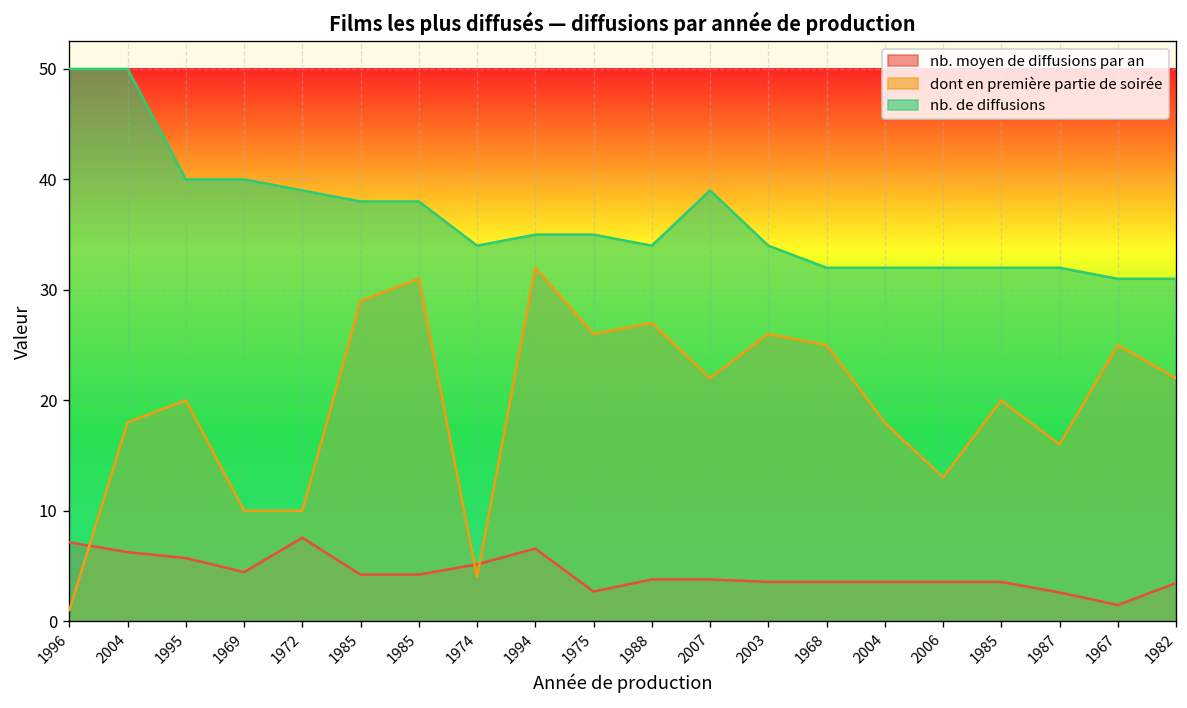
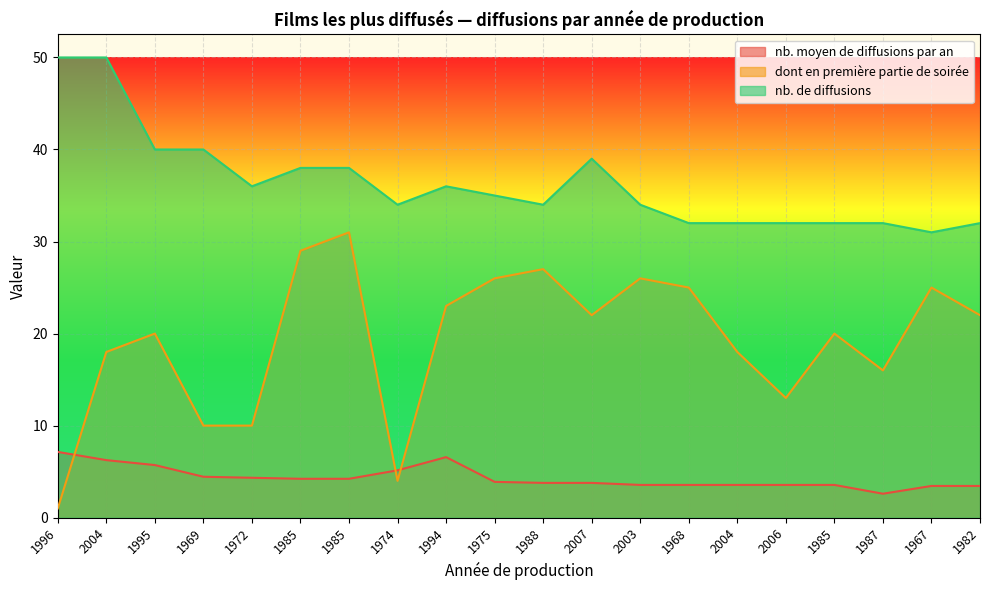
nb. moyen de diffusions par an, 1972: 8 -> 4
nb. de diffusions, 1972: 39 -> 36
dont en première partie de soirée, 1994: 32 -> 23
nb. de diffusions, 1994: 35 -> 36
nb. moyen de diffusions par an, 1975: 3 -> 4
nb. moyen de diffusions par an, 1967: 1 -> 3
nb. de diffusions, 1982: 31 -> 32
